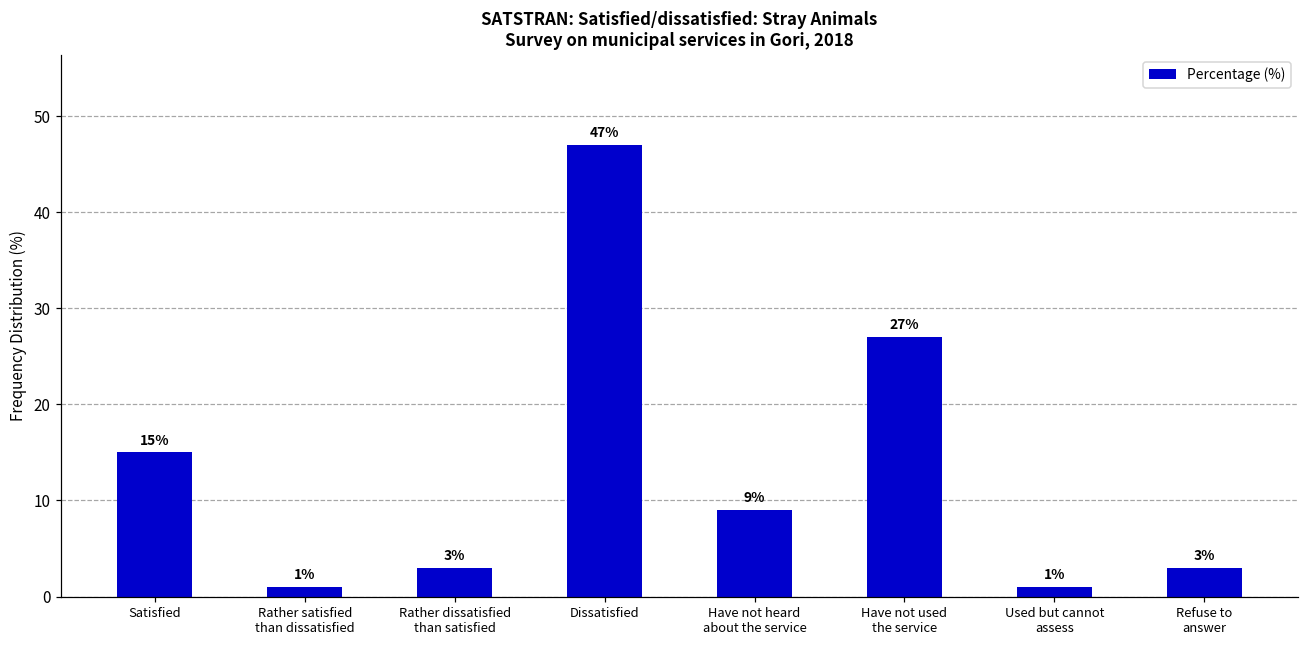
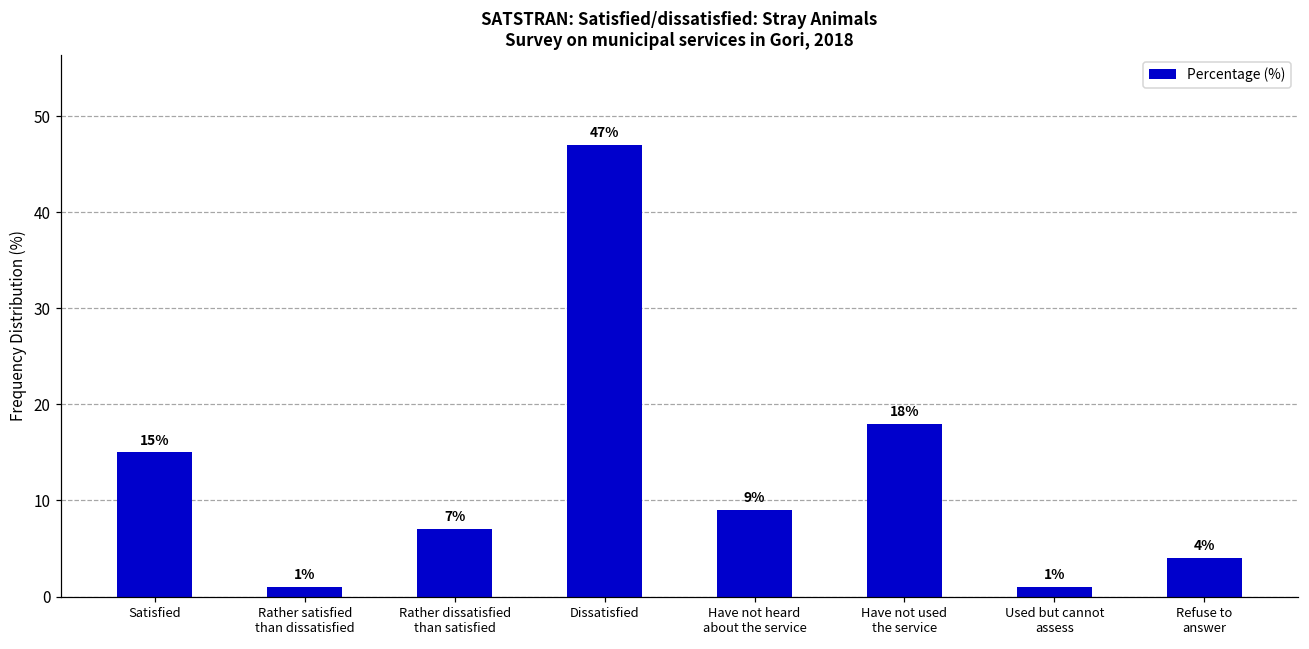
Rather dissatisfied than satisfied: 3% -> 7%
Have not used the service: 27% -> 18%
Refuse to answer: 3% -> 4%
